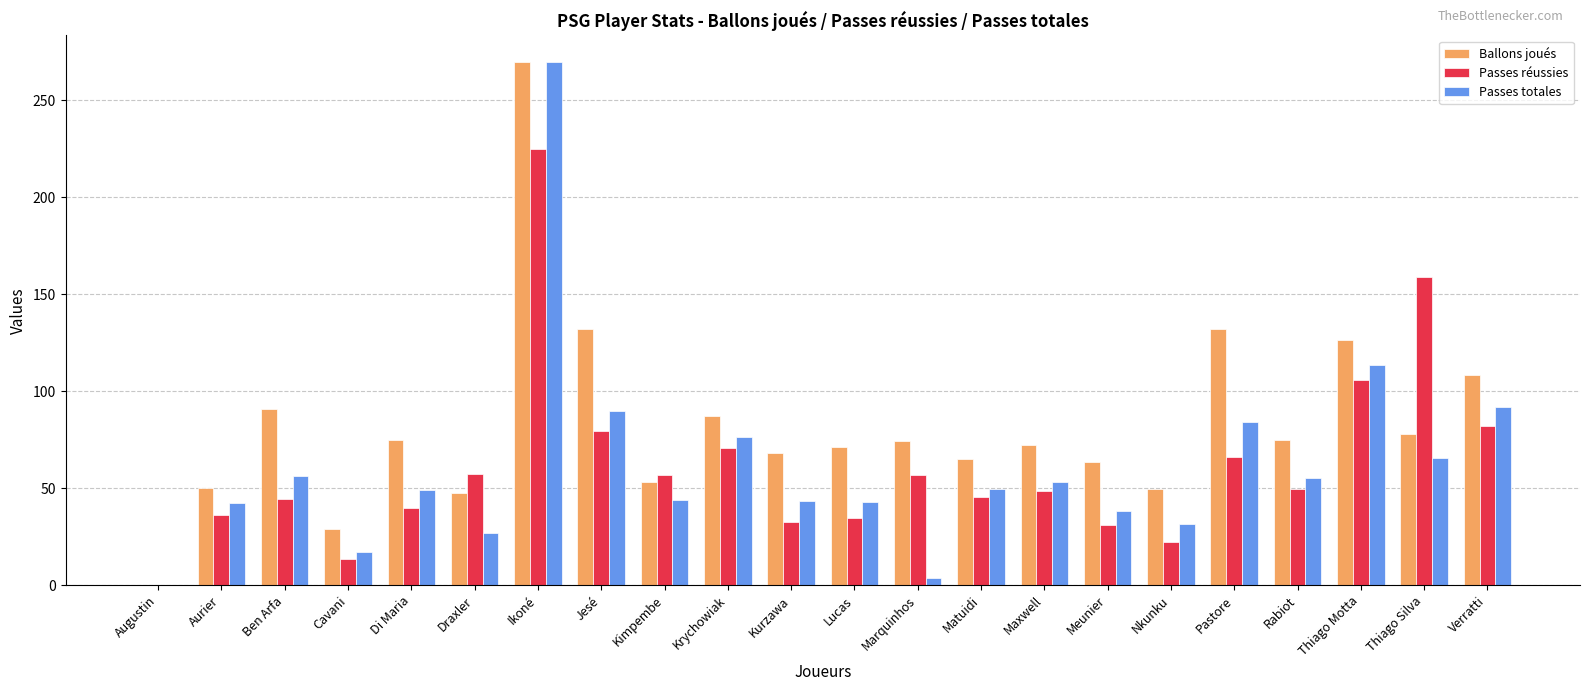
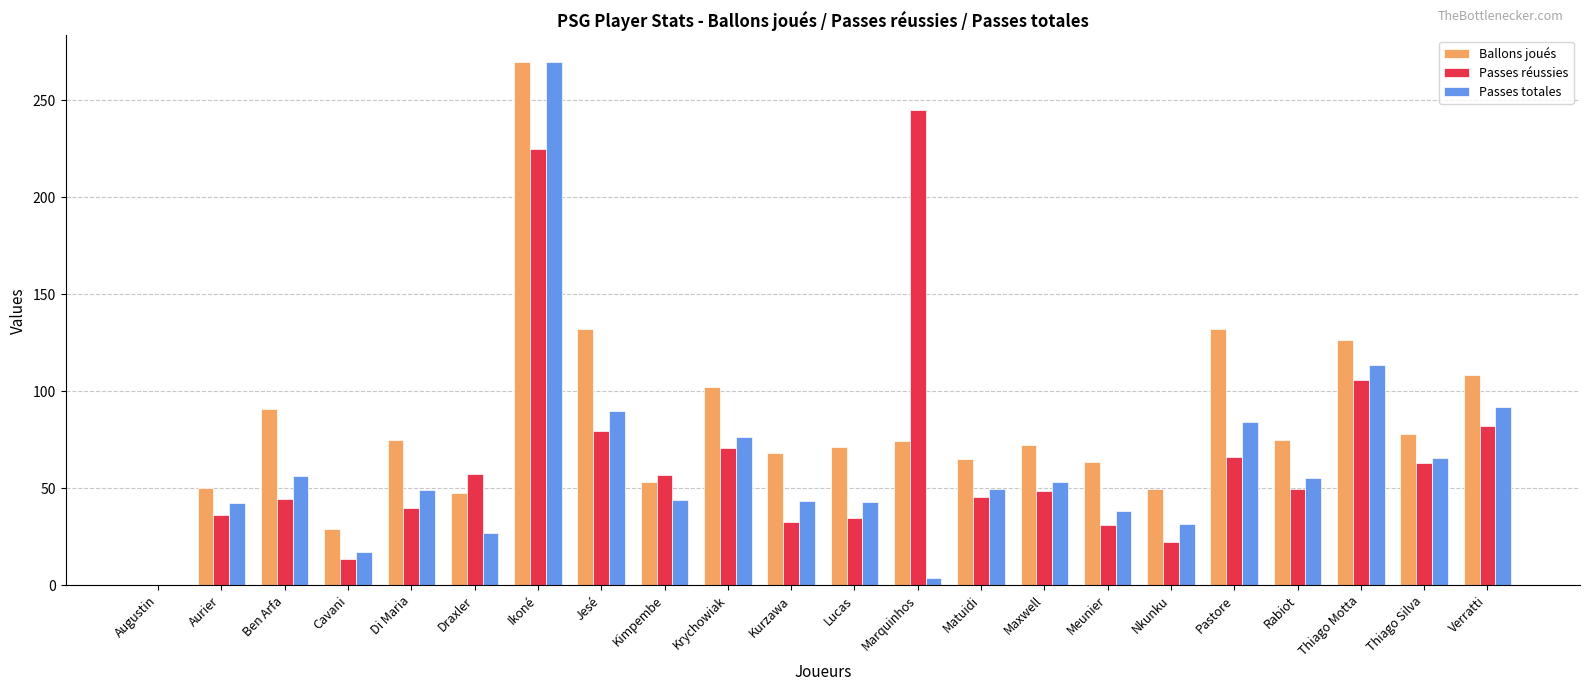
Ballons joués, Krychowiak: 87 -> 102
Passes réussies, Marquinhos: 57 -> 245
Passes réussies, Thiago Silva: 159 -> 63
